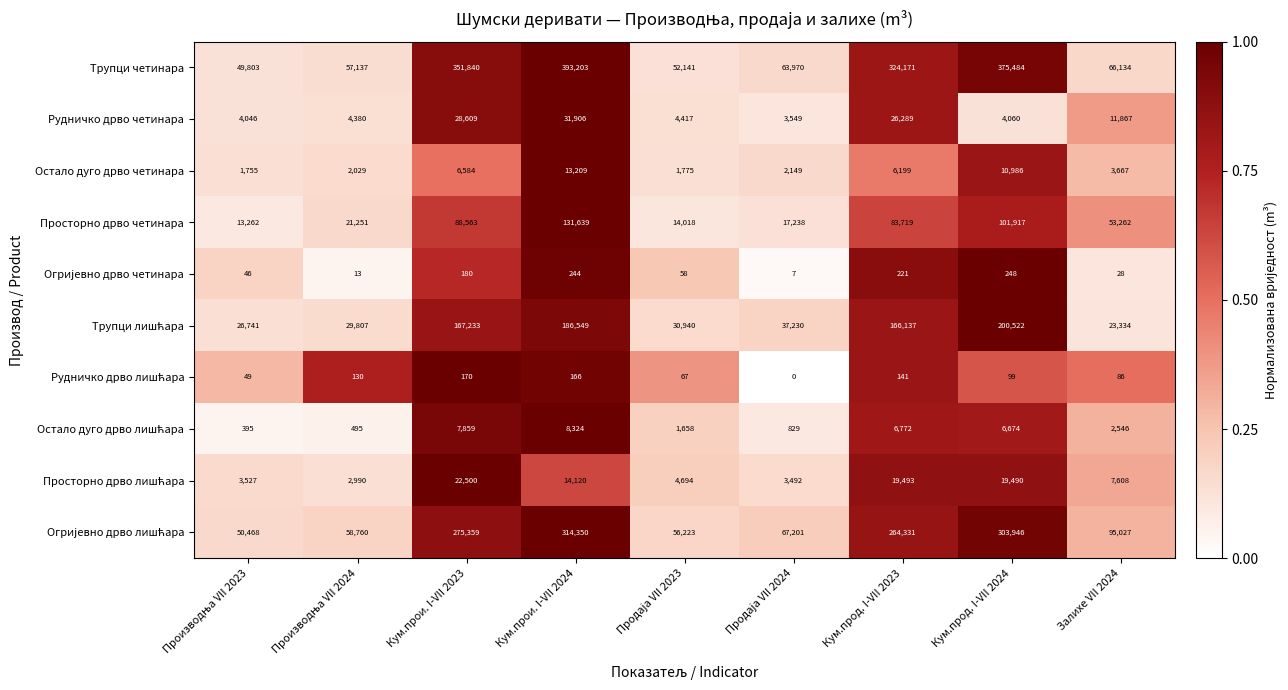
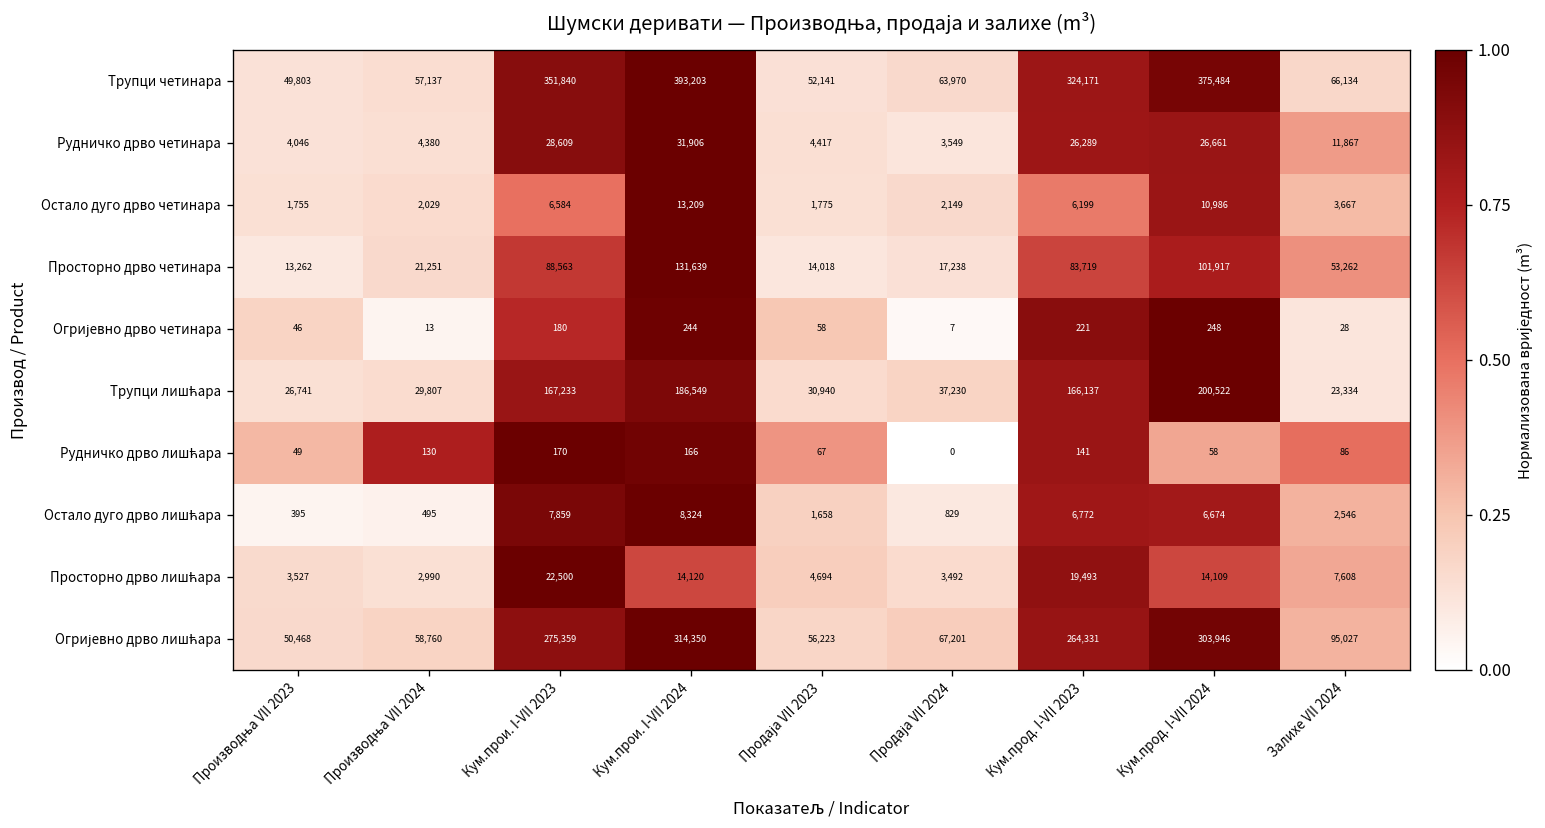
Рудничко дрво четинара, Кум.прод. I-VII 2024: 4,060 -> 26,661
Рудничко дрво лишћара, Кум.прод. I-VII 2024: 99 -> 58
Просторно дрво лишћара, Кум.прод. I-VII 2024: 19,490 -> 14,109
